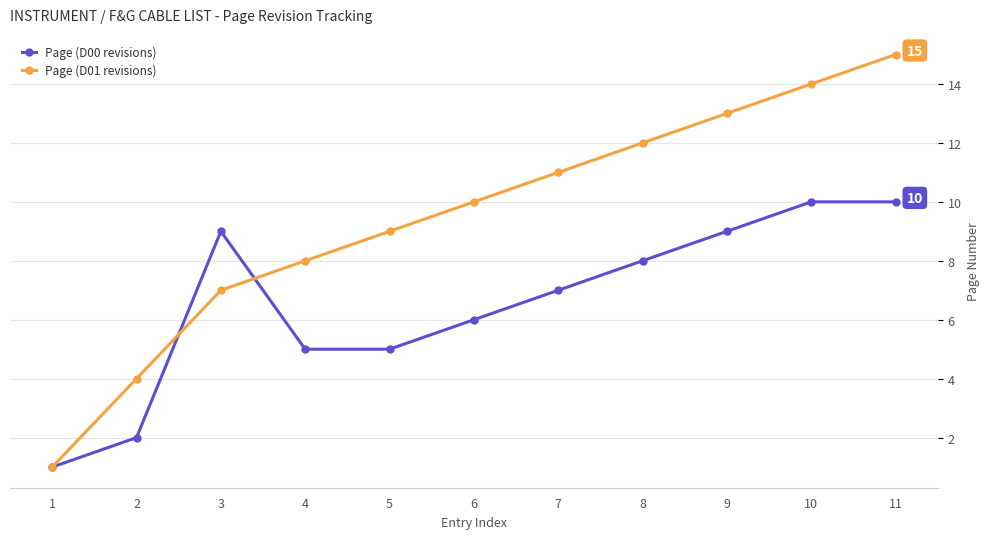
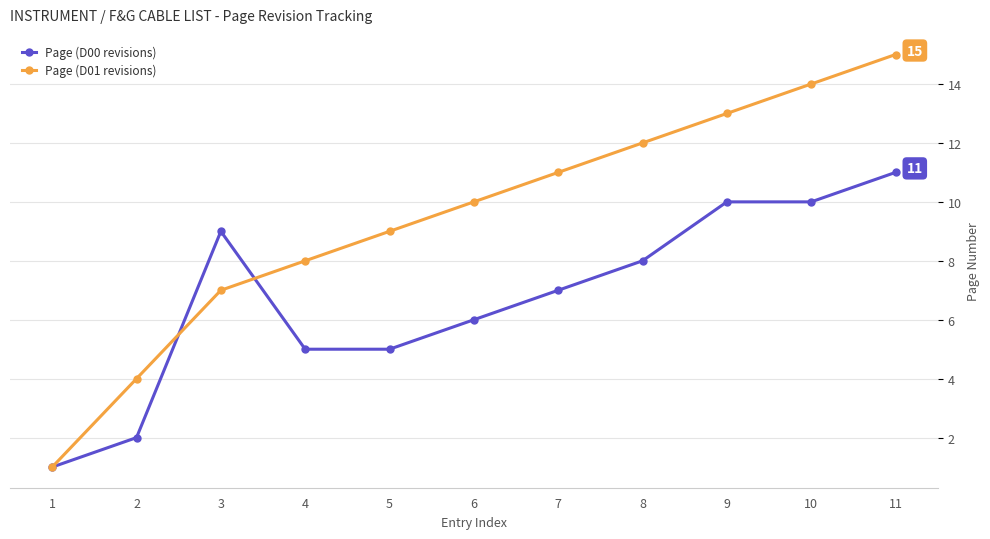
Page (D00 revisions), 9: 9 -> 10
Page (D00 revisions), 11: 10 -> 11
